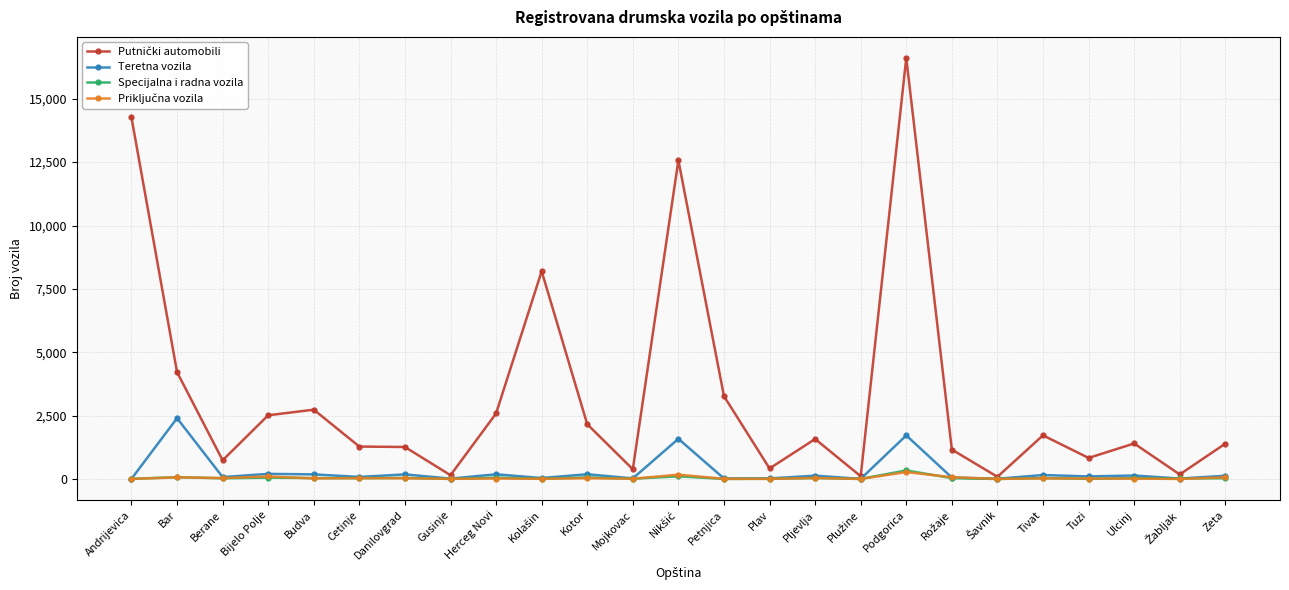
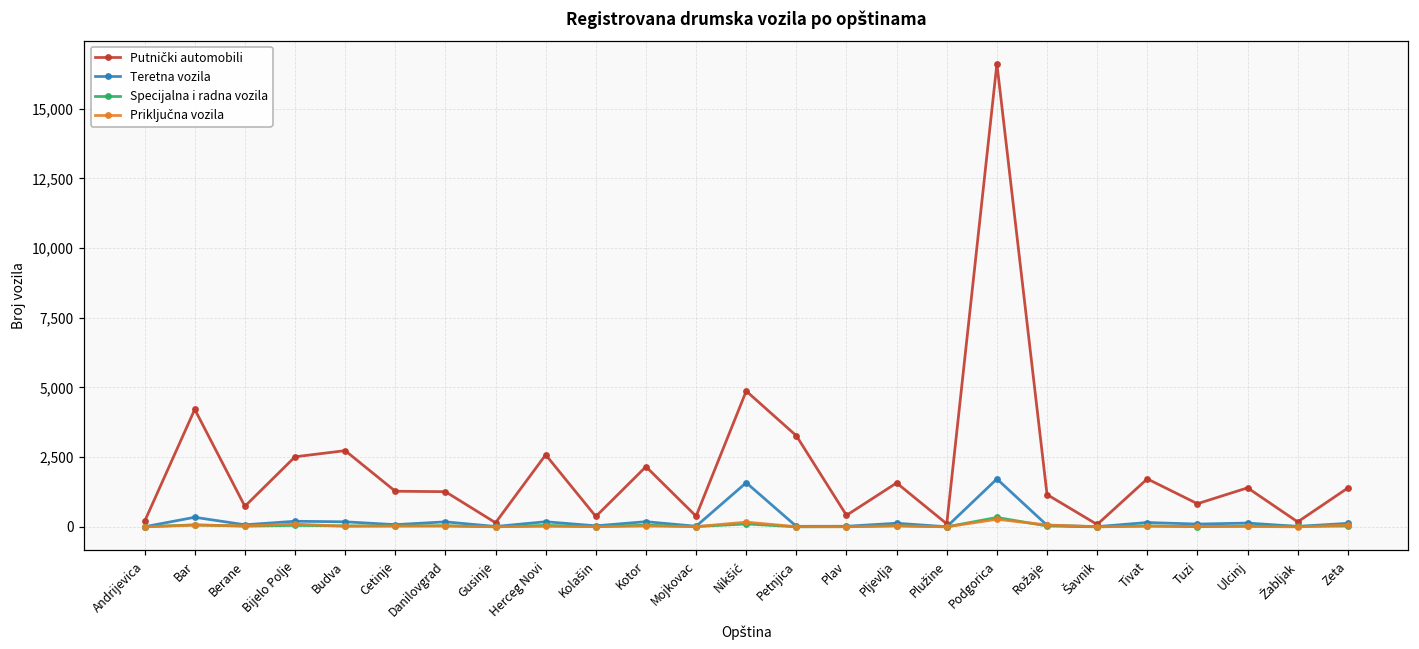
Putnički automobili, Andrijevica: 14,300 -> 200
Teretna vozila, Bar: 2,400 -> 300
Putnički automobili, Kolašin: 8,200 -> 400
Putnički automobili, Nikšić: 12,600 -> 4,900
